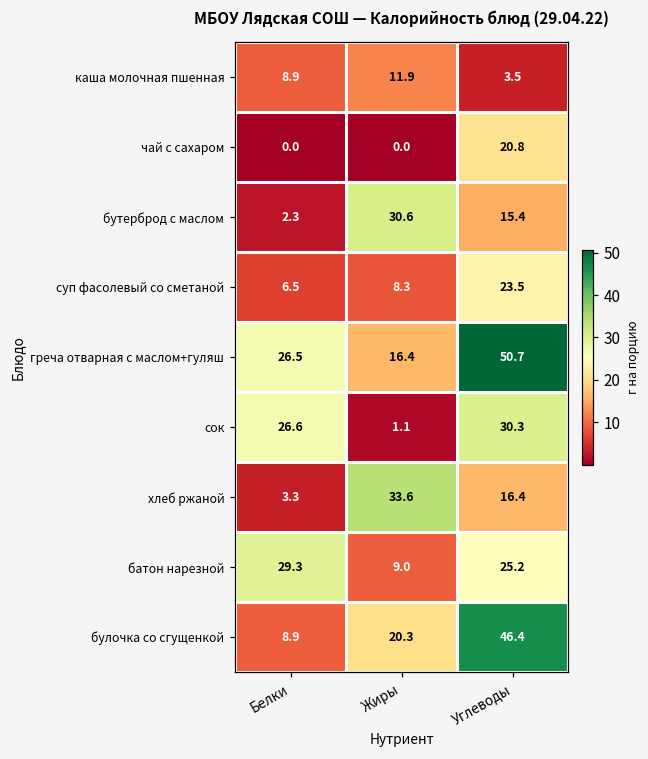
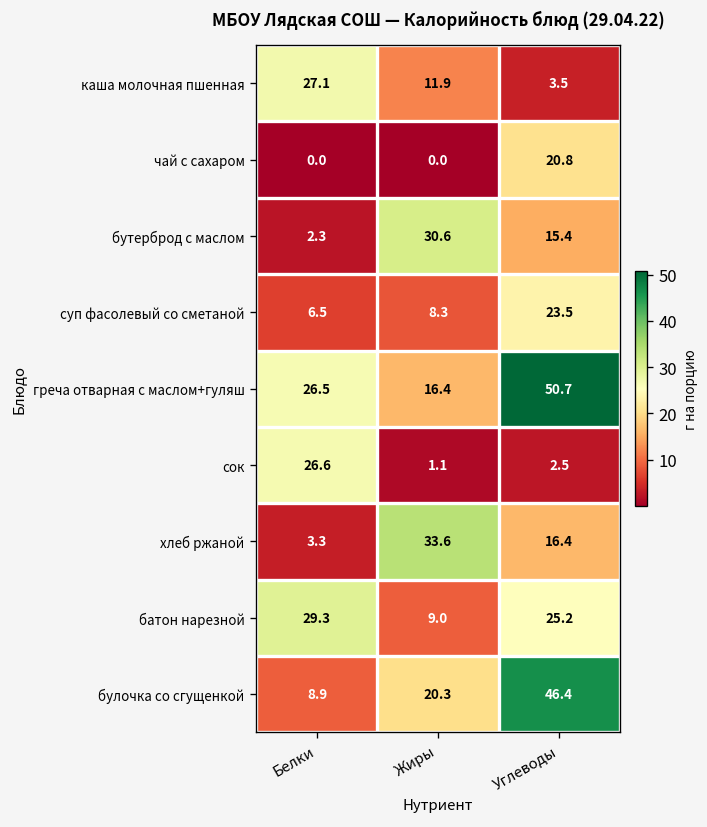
каша молочная пшенная, Белки: 8.9 -> 27.1
сок, Углеводы: 30.3 -> 2.5
